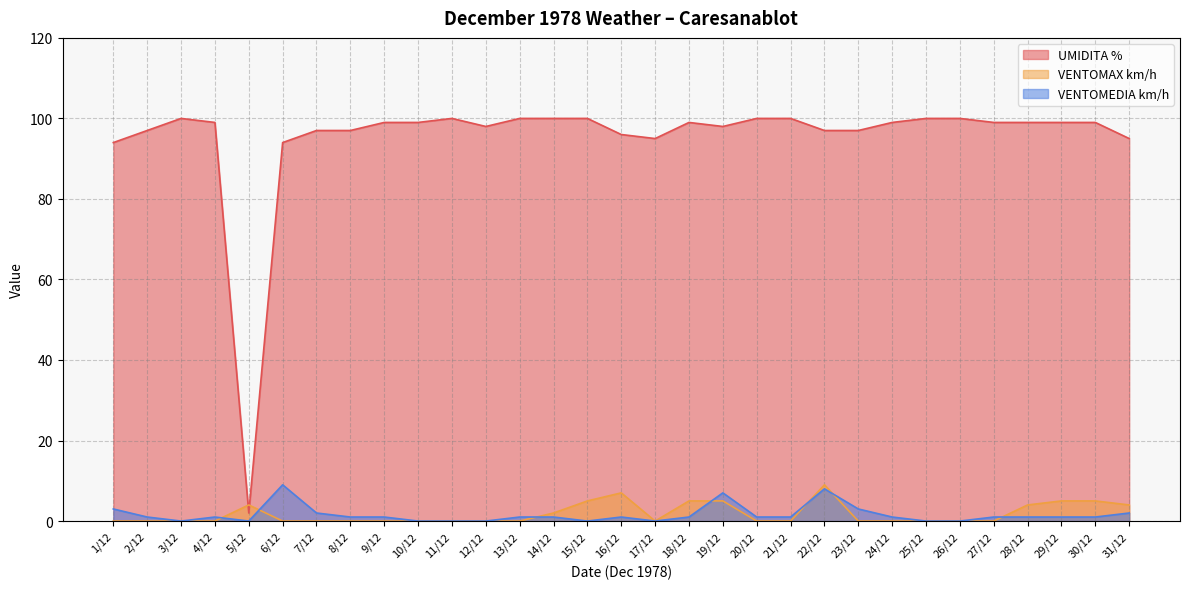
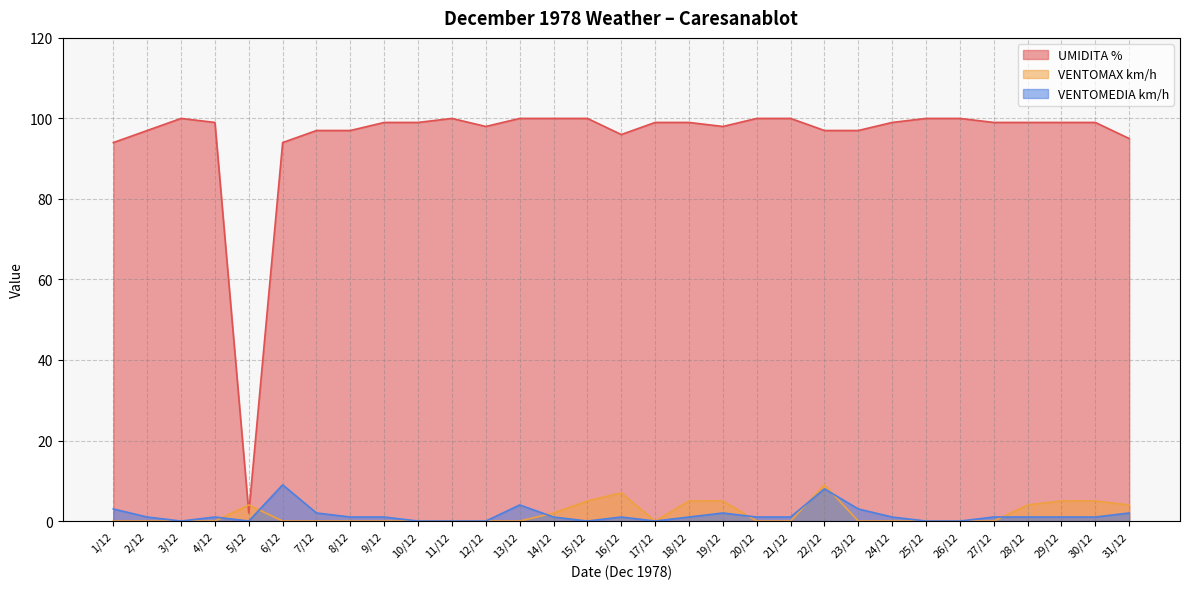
VENTOMEDIA km/h, 13/12: 1 -> 4
UMIDITA %, 17/12: 95 -> 99
VENTOMEDIA km/h, 19/12: 7 -> 2
